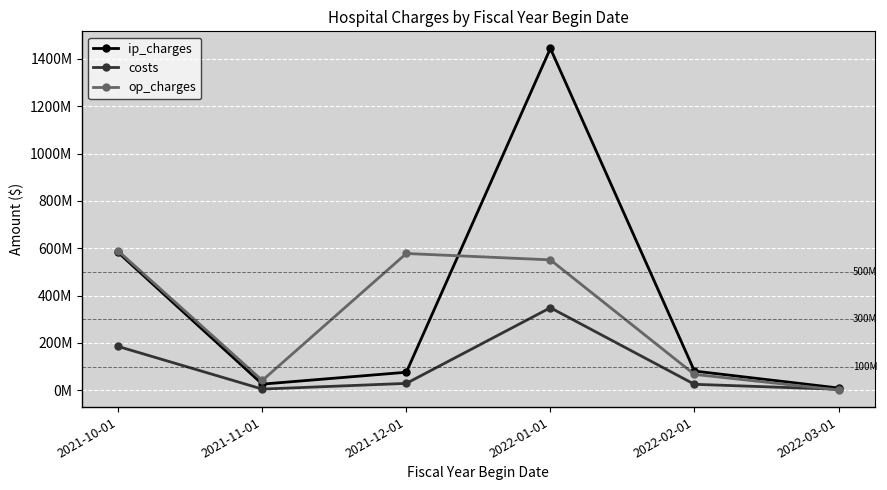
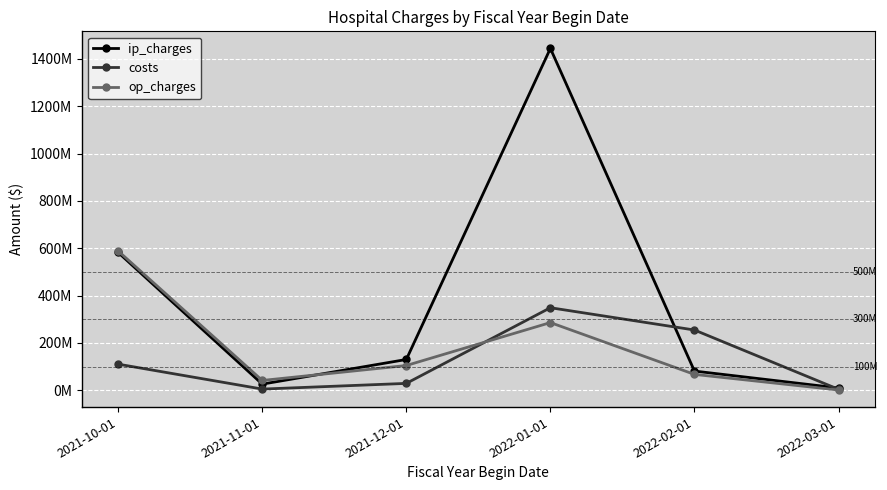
costs, 2021-10-01: 190000000 -> 110000000
ip_charges, 2021-12-01: 80000000 -> 130000000
op_charges, 2021-12-01: 580000000 -> 100000000
op_charges, 2022-01-01: 550000000 -> 290000000
costs, 2022-02-01: 30000000 -> 250000000
